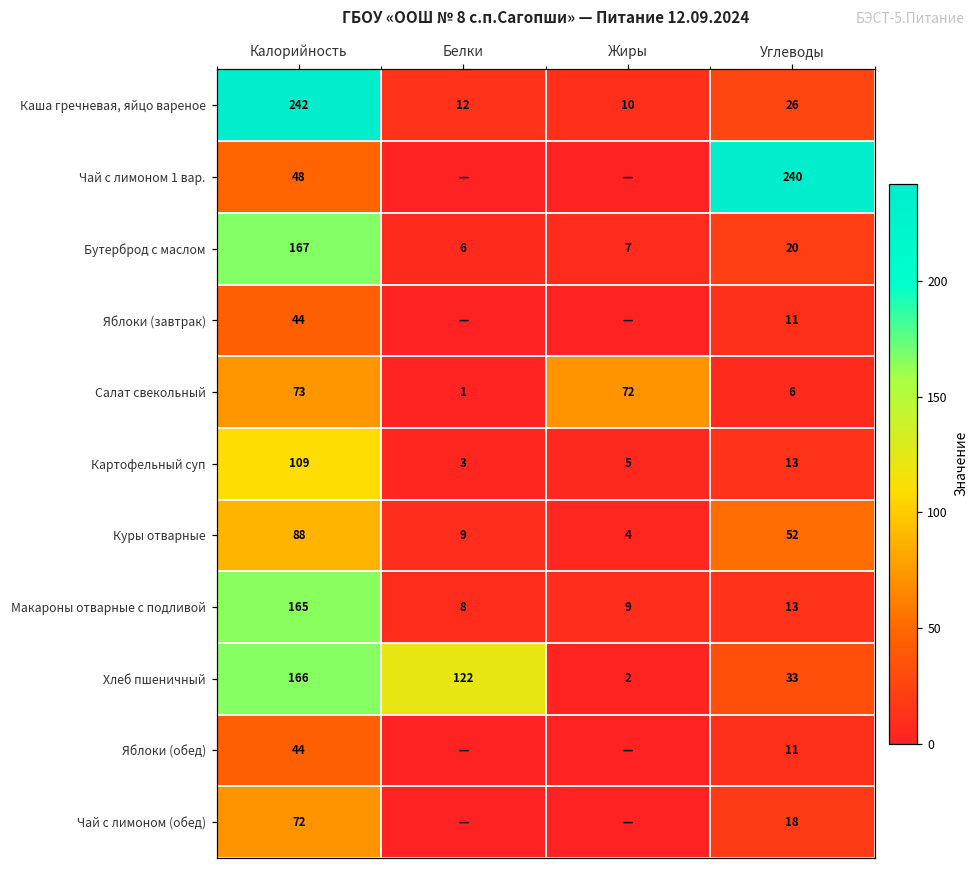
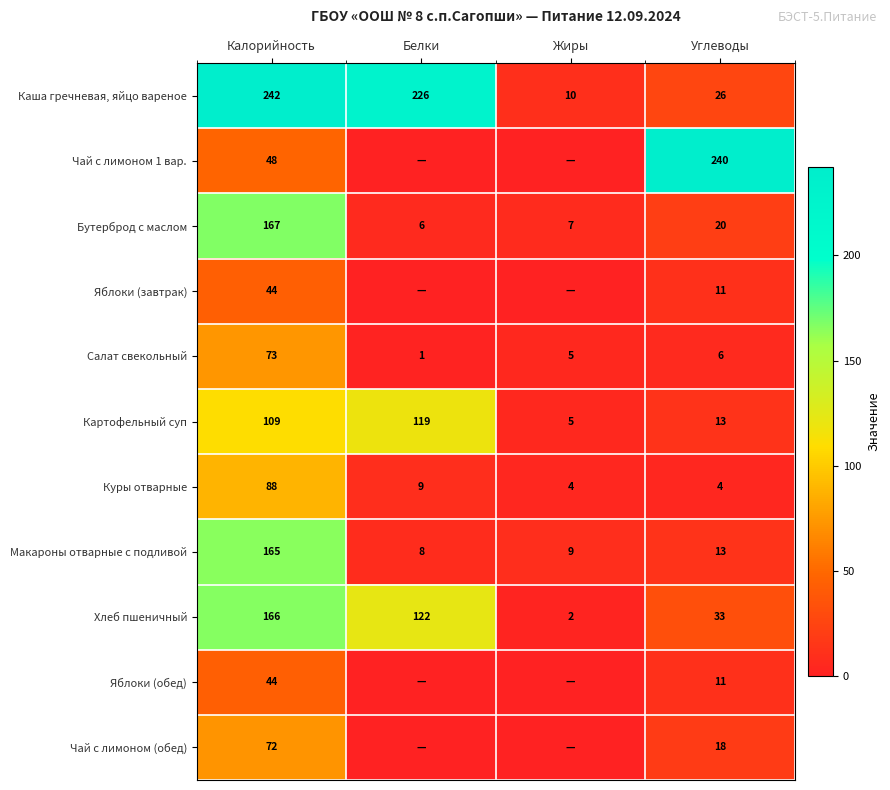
Каша гречневая, яйцо вареное, Белки: 12 -> 226
Салат свекольный, Жиры: 72 -> 5
Картофельный суп, Белки: 3 -> 119
Куры отварные, Углеводы: 52 -> 4
